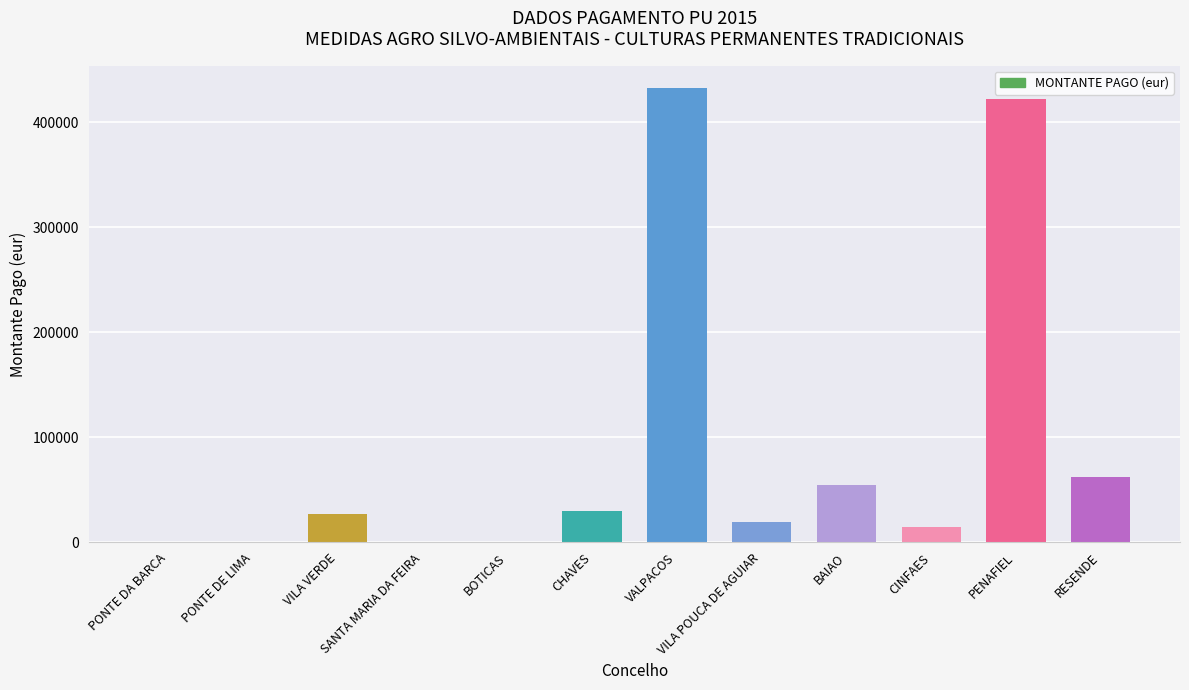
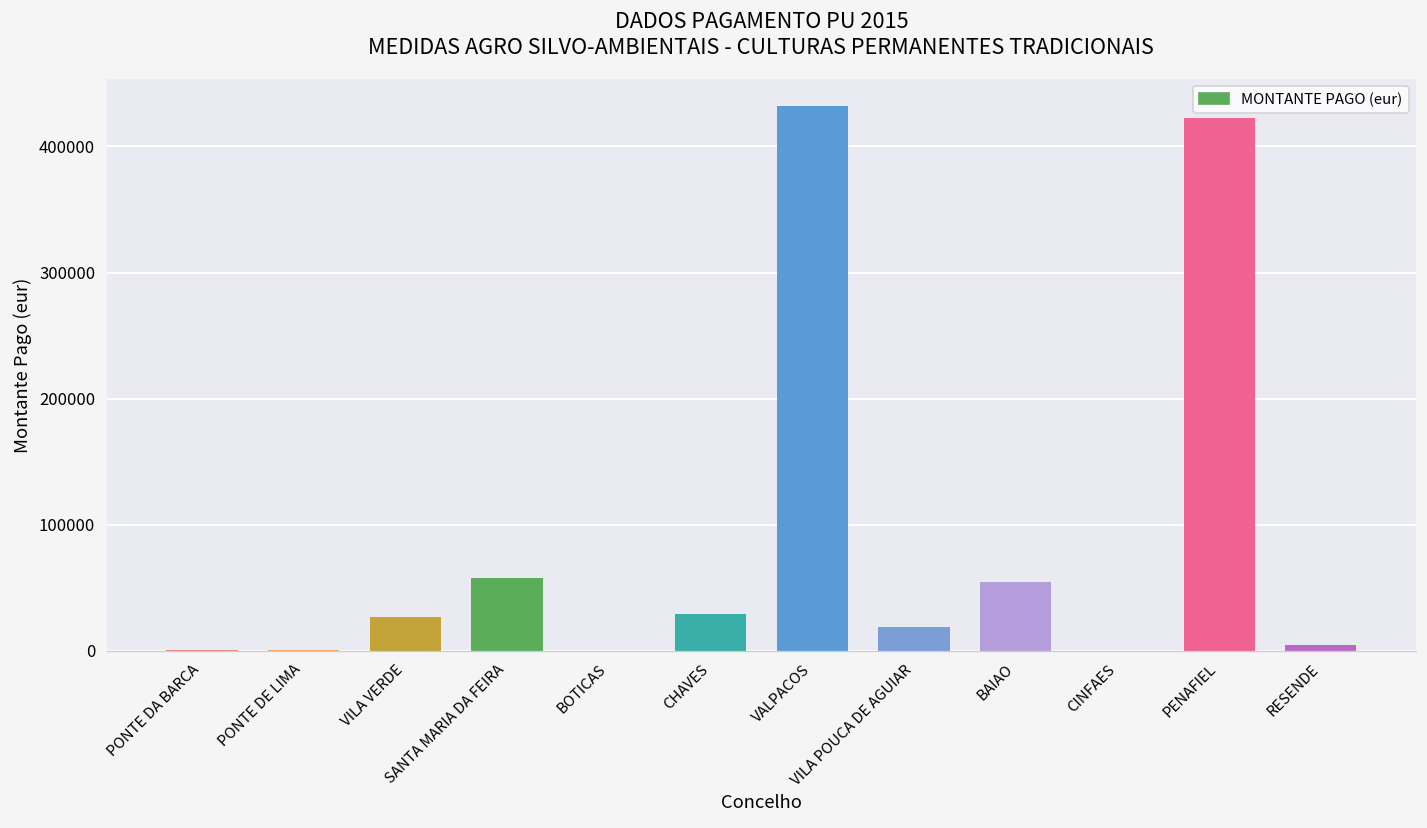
SANTA MARIA DA FEIRA: 0 -> 58000
CINFAES: 14000 -> 0
RESENDE: 62000 -> 4000
